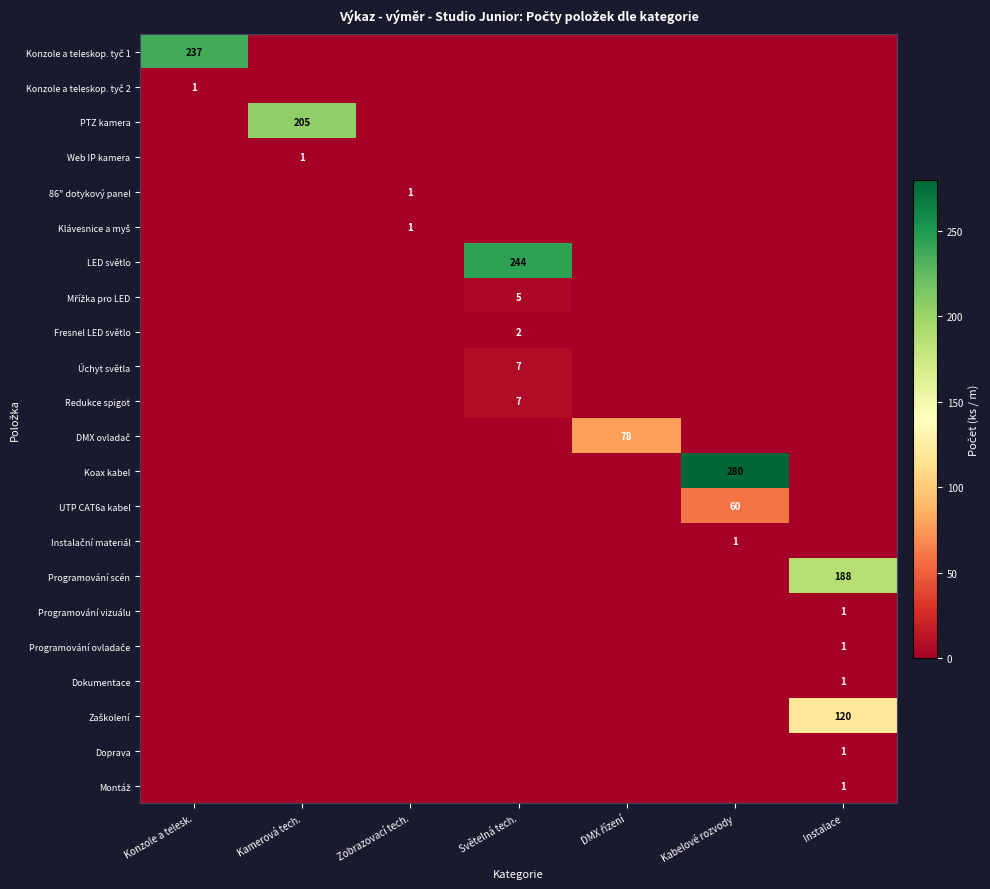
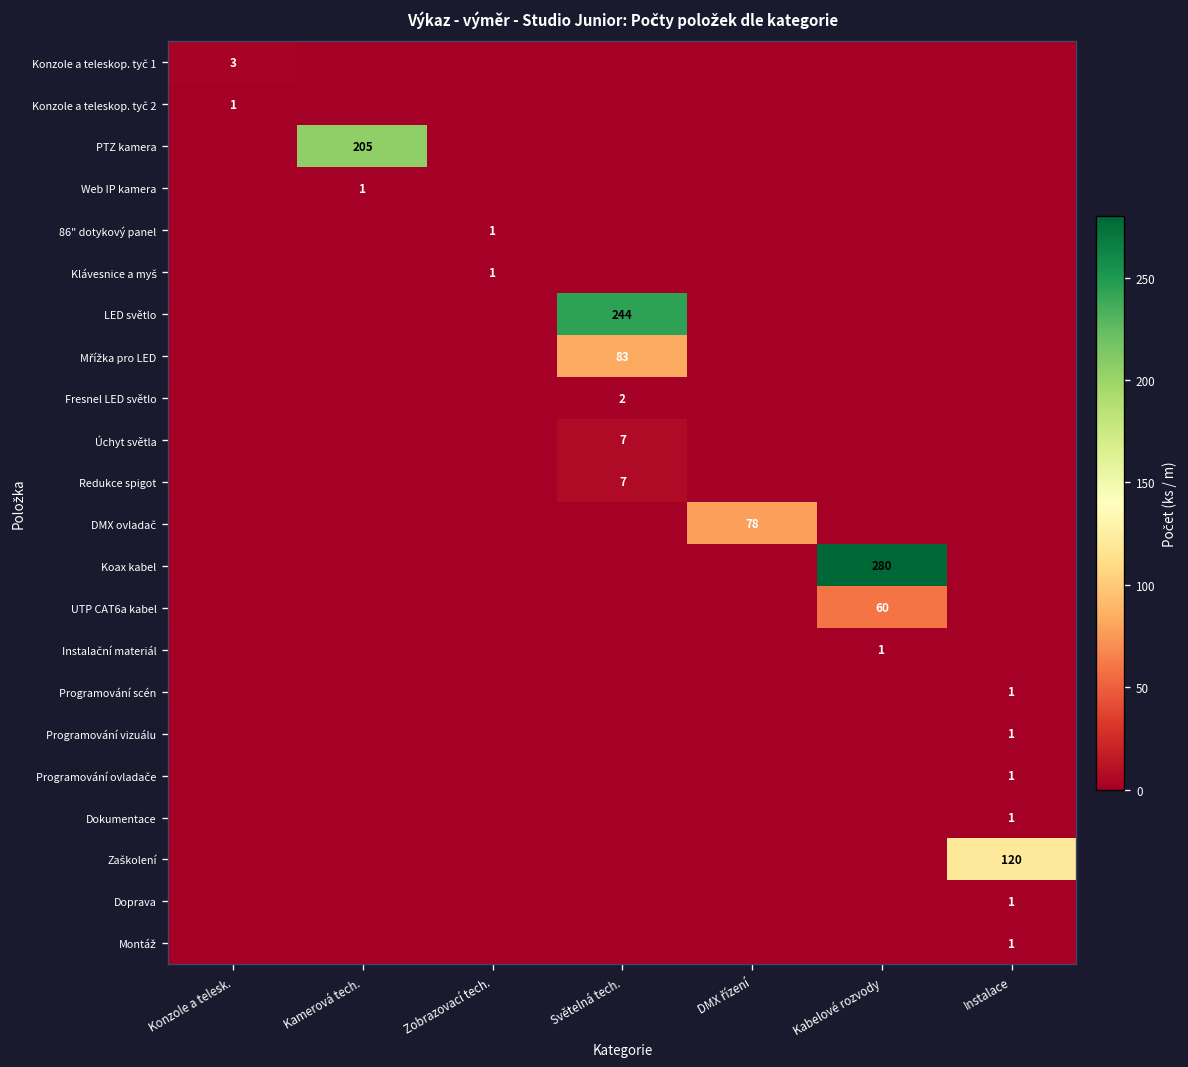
Konzole a teleskop. tyč 1, Konzole a telesk.: 237 -> 3
Mřížka pro LED, Světelná tech.: 5 -> 83
Programování scén, Instalace: 188 -> 1
